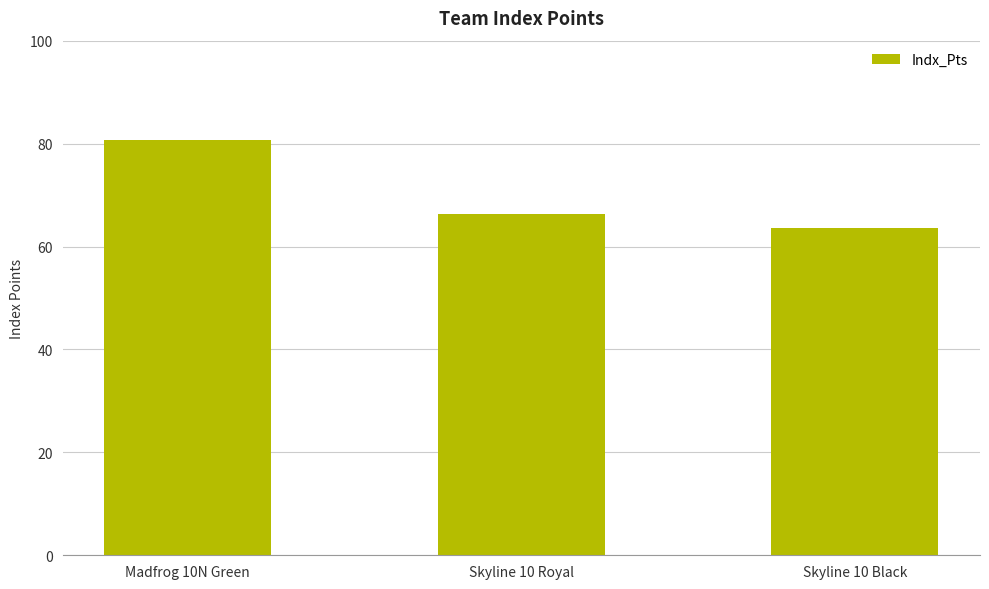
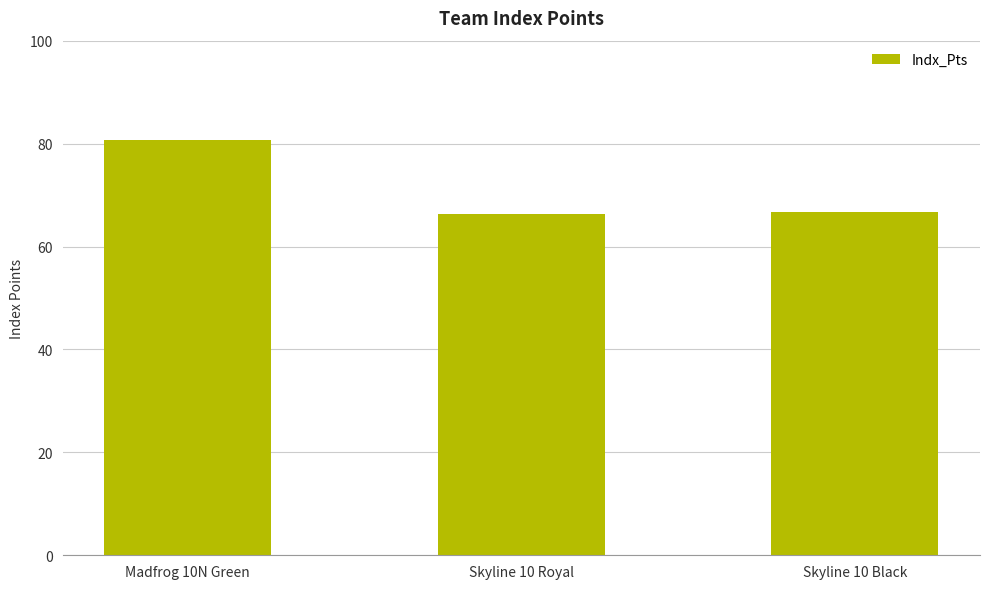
Skyline 10 Black: 64 -> 67
